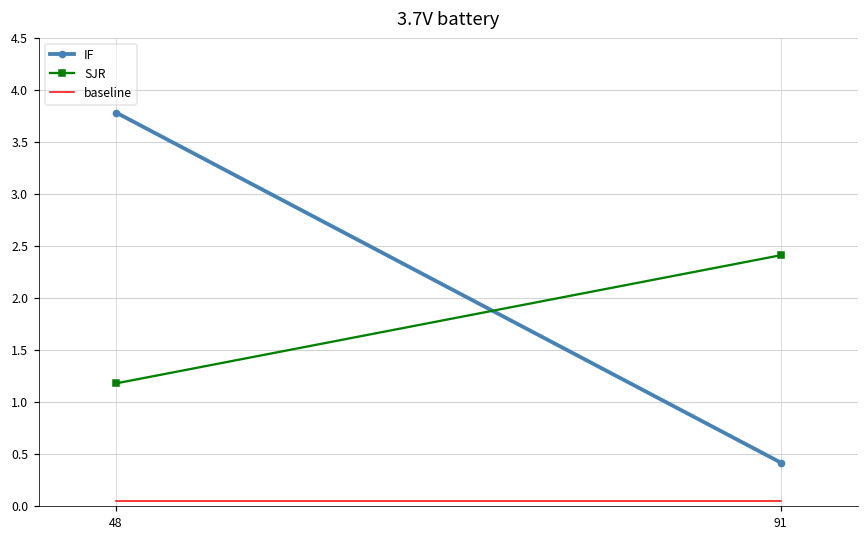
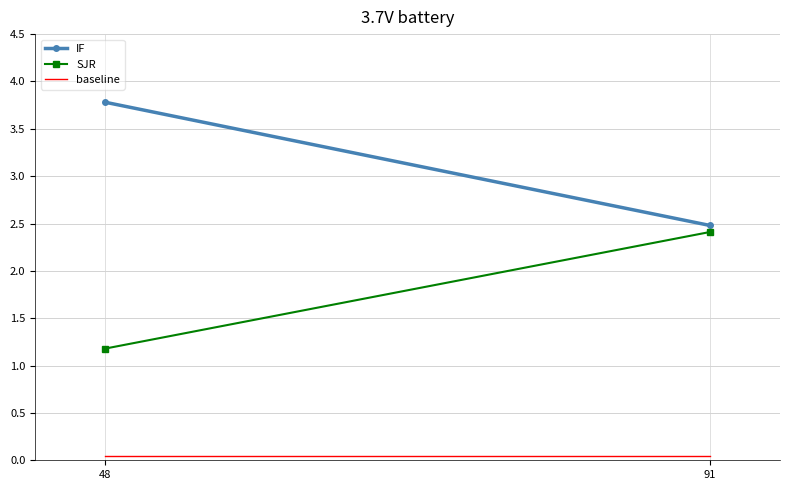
IF, 91: 0.4 -> 2.5
